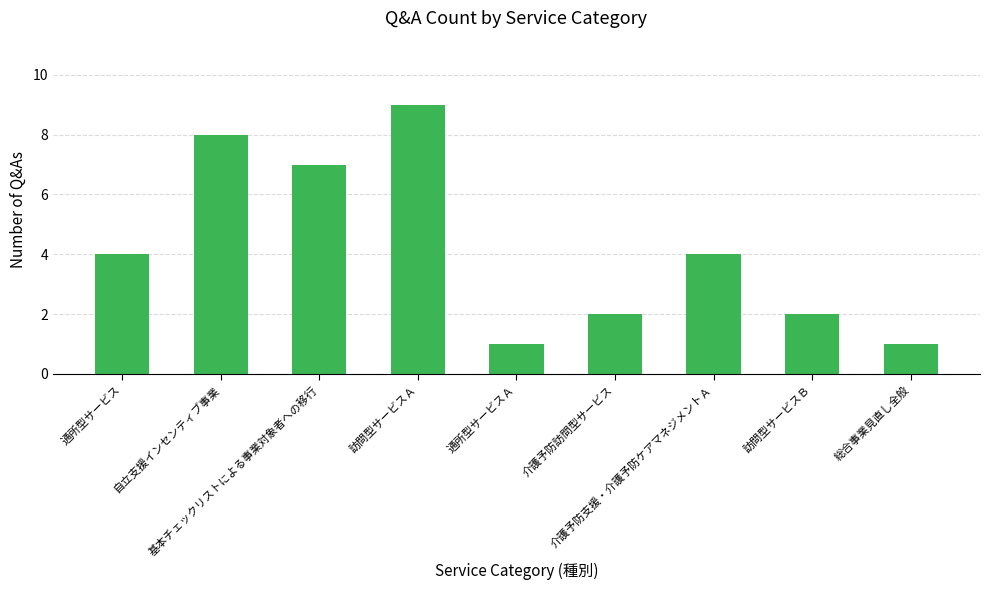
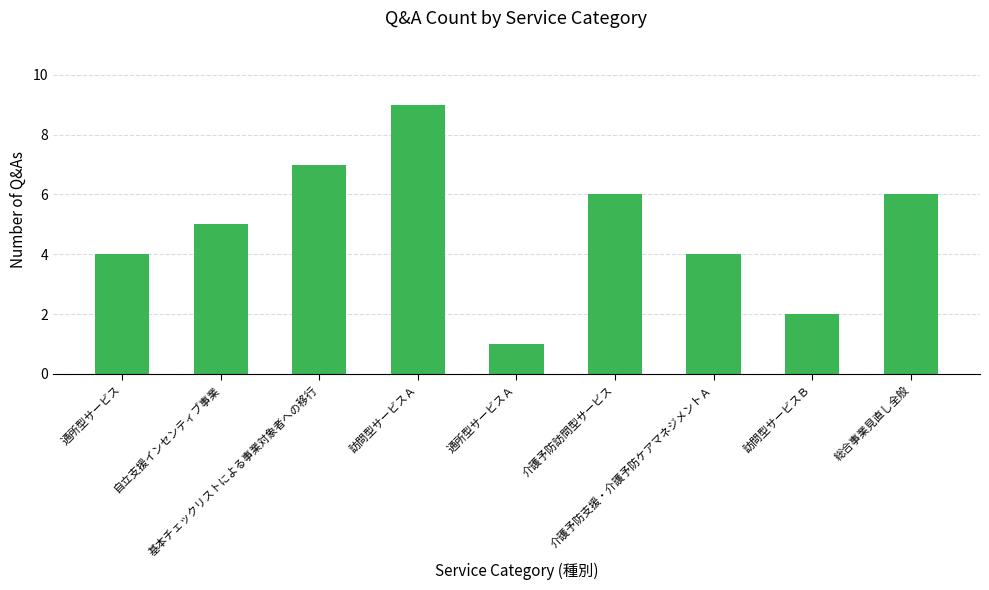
自立支援インセンティブ事業: 8 -> 5
介護予防訪問型サービス: 2 -> 6
総合事業見直し全般: 1 -> 6
